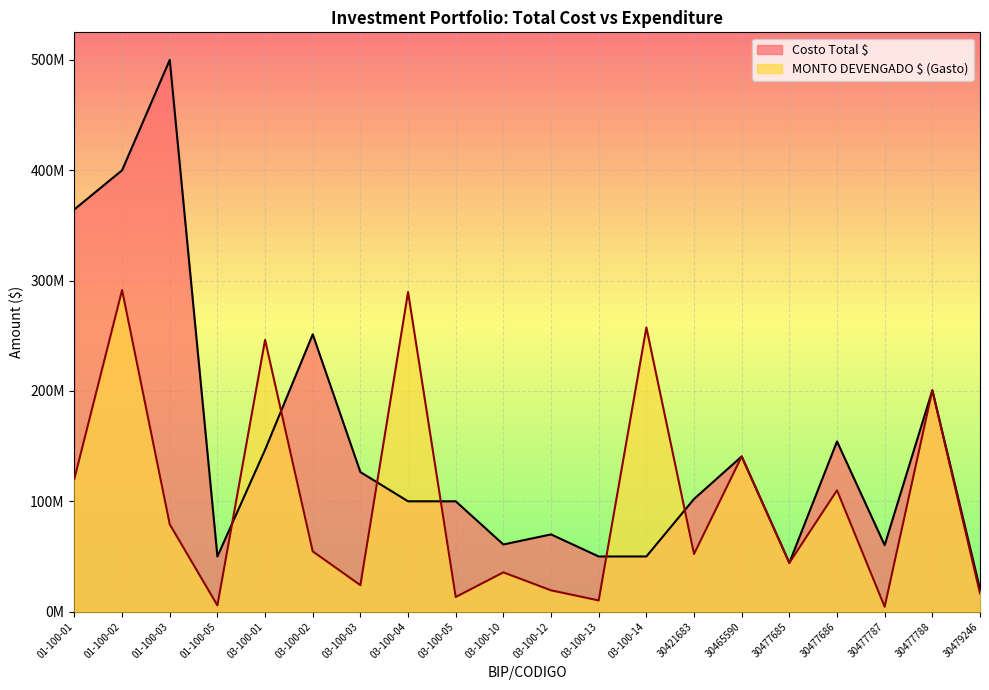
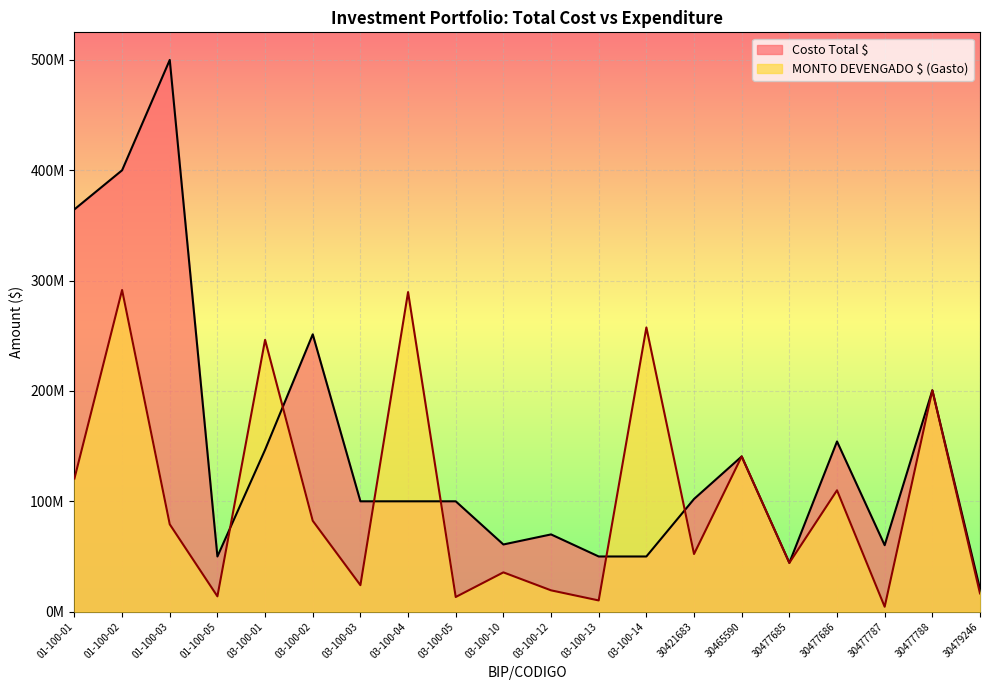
MONTO DEVENGADO $ (Gasto), 01-100-05: 6000000 -> 14000000
MONTO DEVENGADO $ (Gasto), 03-100-02: 55000000 -> 82000000
Costo Total $, 03-100-03: 126000000 -> 100000000
